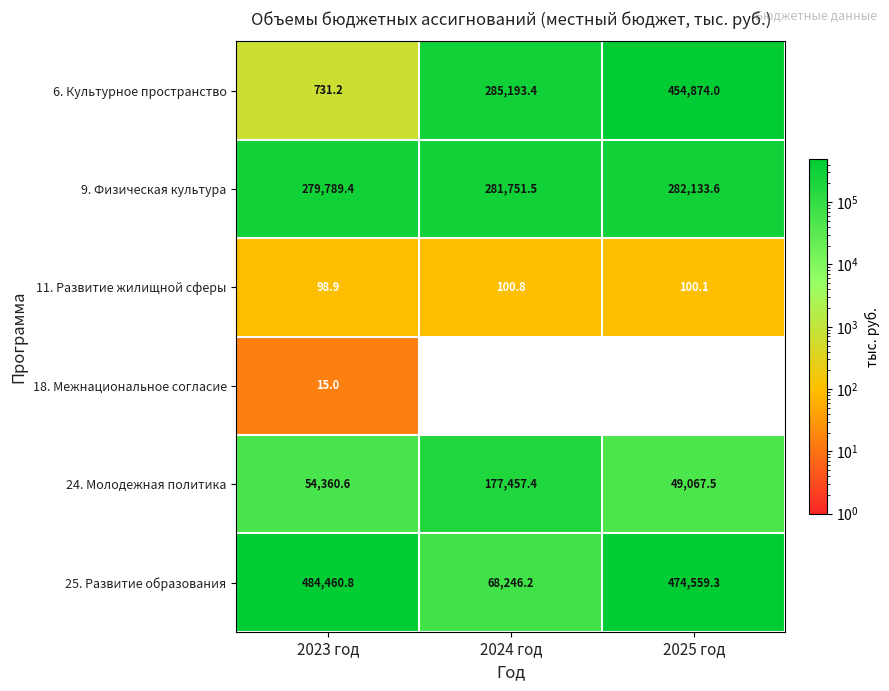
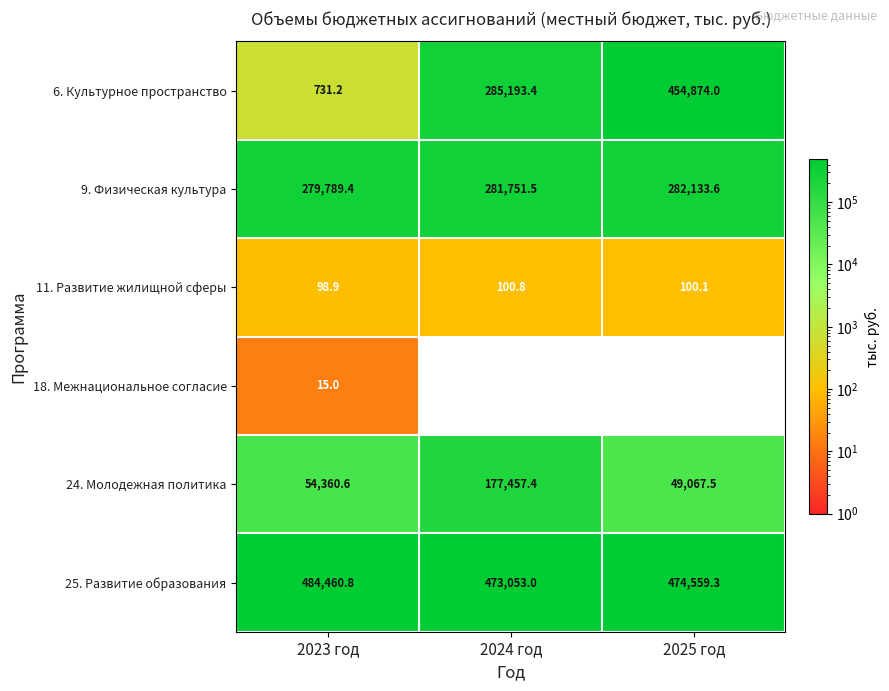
25. Развитие образования, 2024 год: 68,246.2 -> 473,053.0
